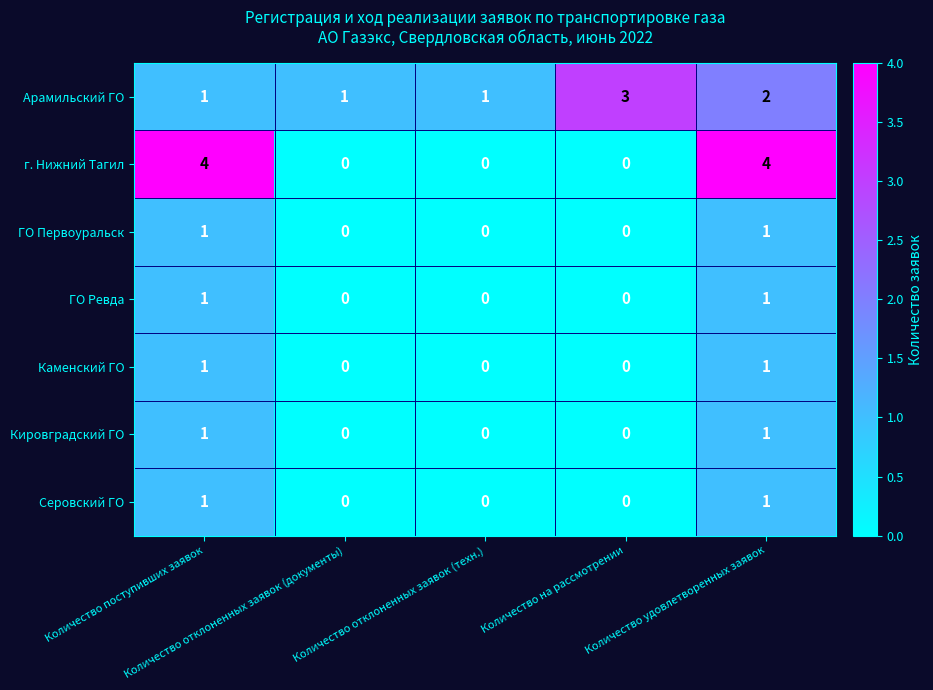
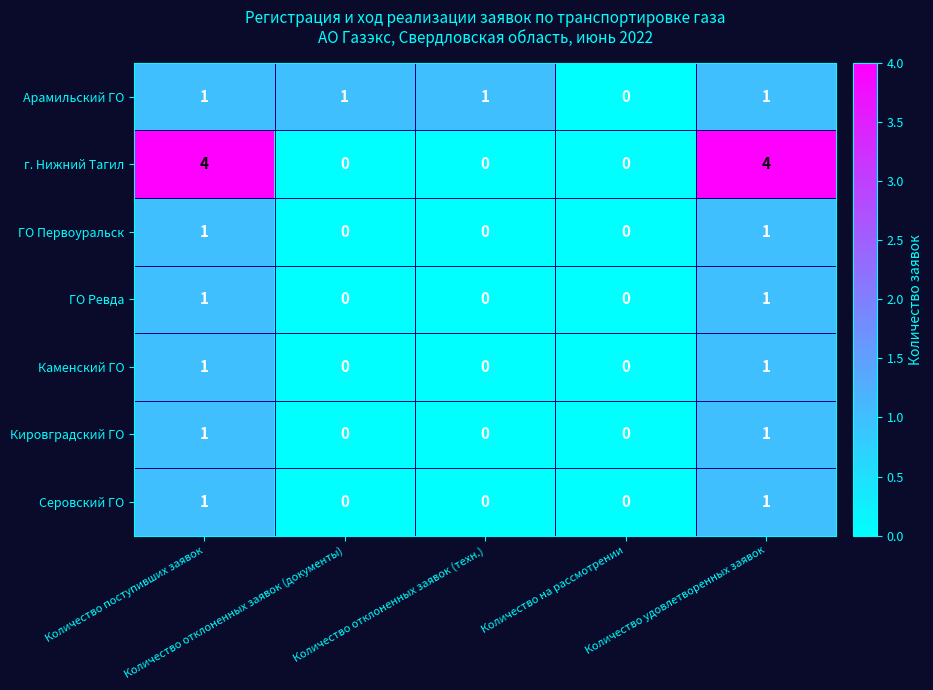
Арамильский ГО, Количество на рассмотрении: 3 -> 0
Арамильский ГО, Количество удовлетворенных заявок: 2 -> 1
